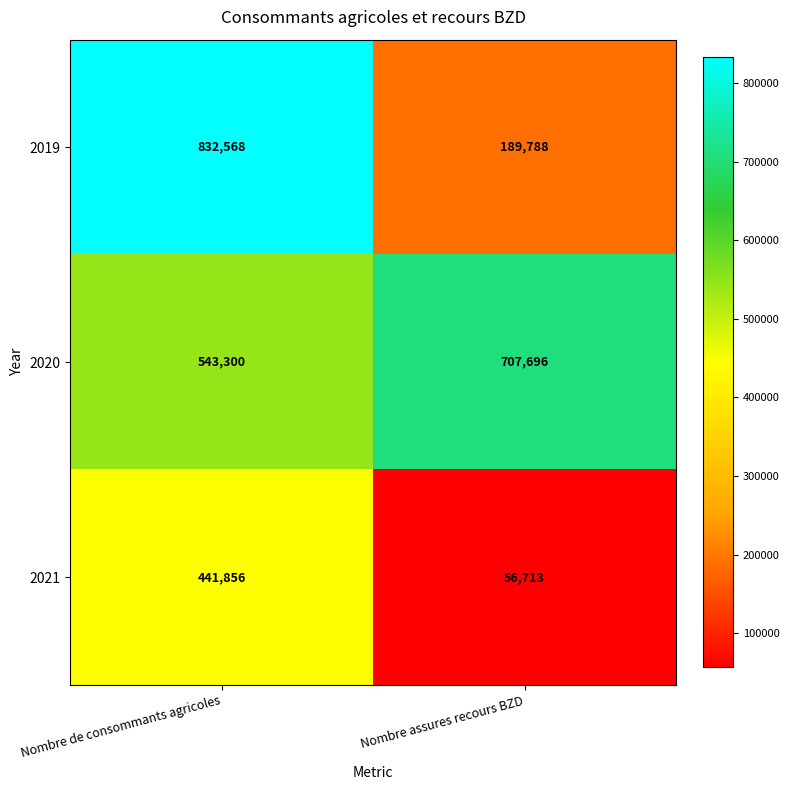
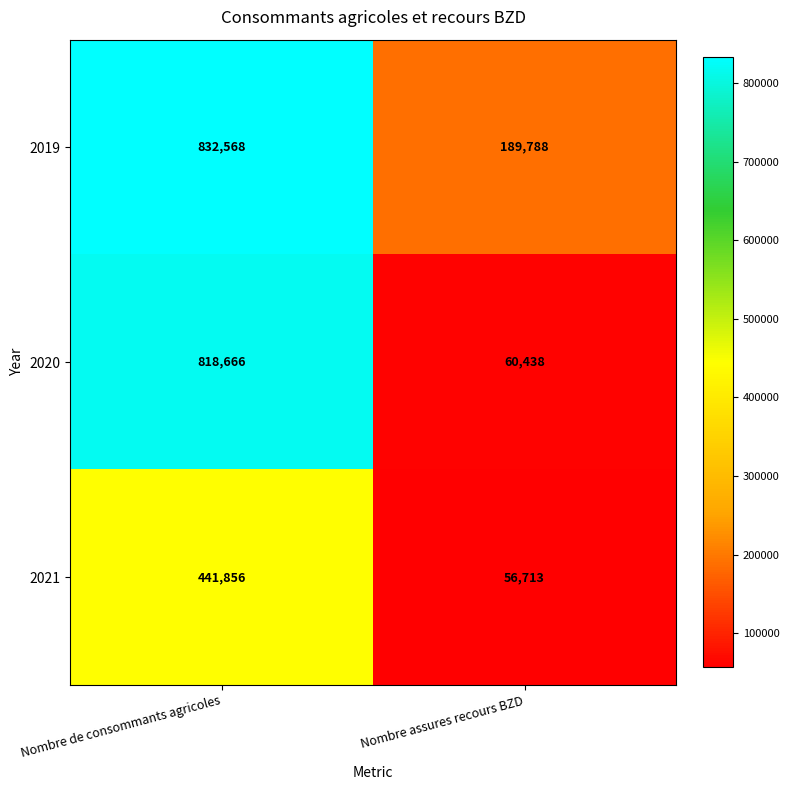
2020, Nombre de consommants agricoles: 543,300 -> 818,666
2020, Nombre assures recours BZD: 707,696 -> 60,438
